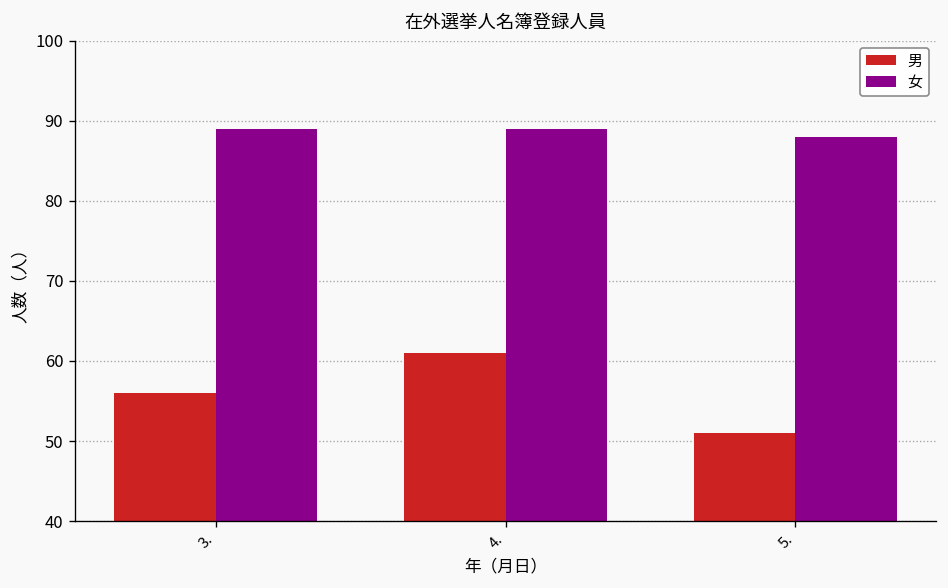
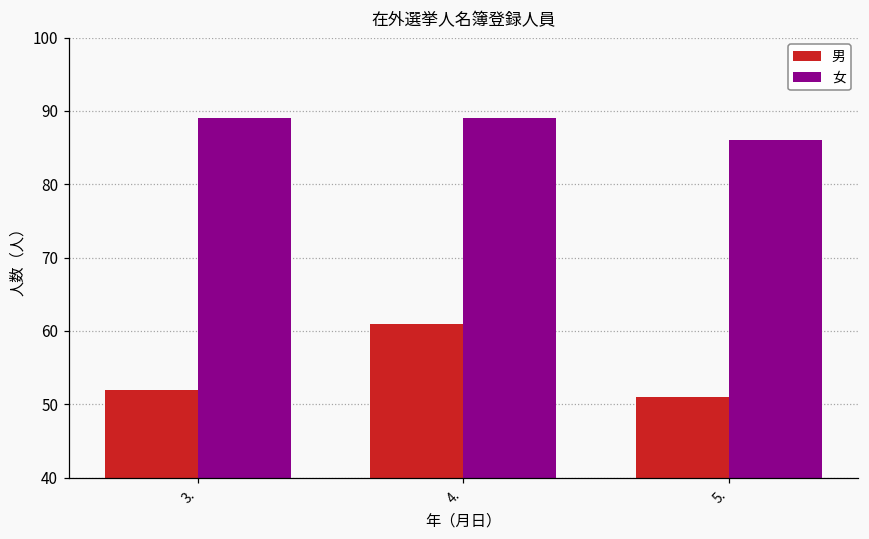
男, 3.: 56 -> 52
女, 5.: 88 -> 86
